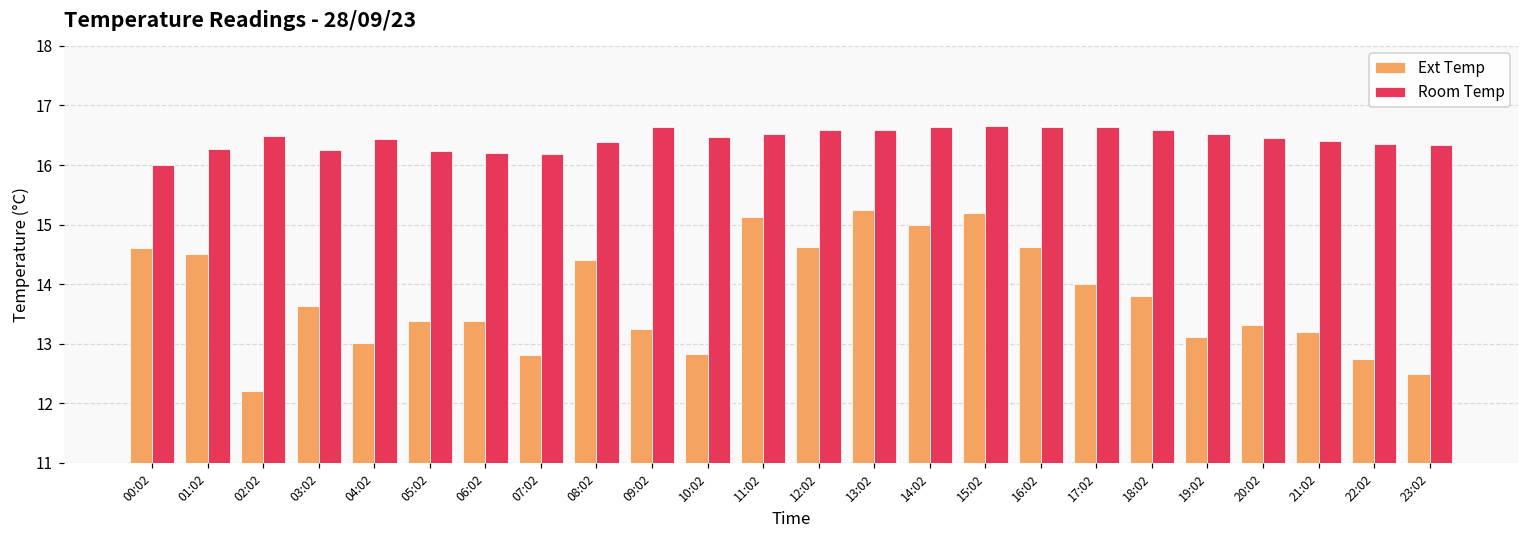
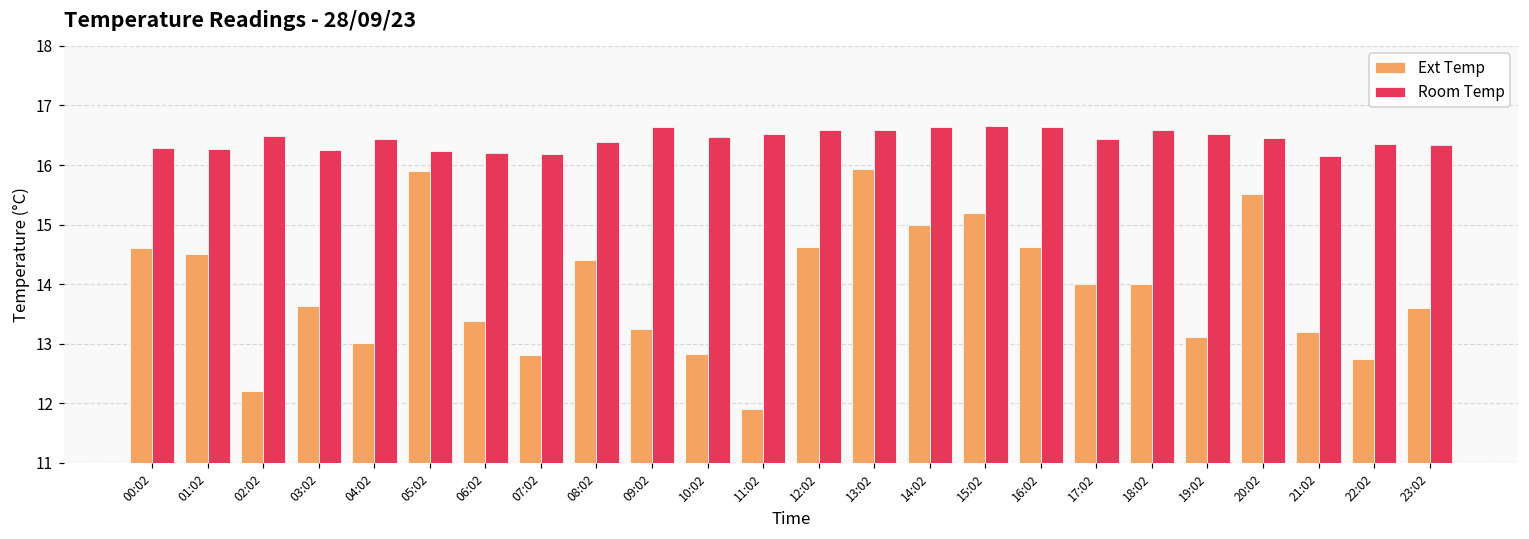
Room Temp, 00:02: 16.0 -> 16.3
Ext Temp, 05:02: 13.4 -> 15.9
Ext Temp, 11:02: 15.1 -> 11.9
Ext Temp, 13:02: 15.3 -> 15.9
Room Temp, 17:02: 16.6 -> 16.4
Ext Temp, 18:02: 13.8 -> 14.0
Ext Temp, 20:02: 13.3 -> 15.5
Room Temp, 21:02: 16.4 -> 16.2
Ext Temp, 23:02: 12.5 -> 13.6
